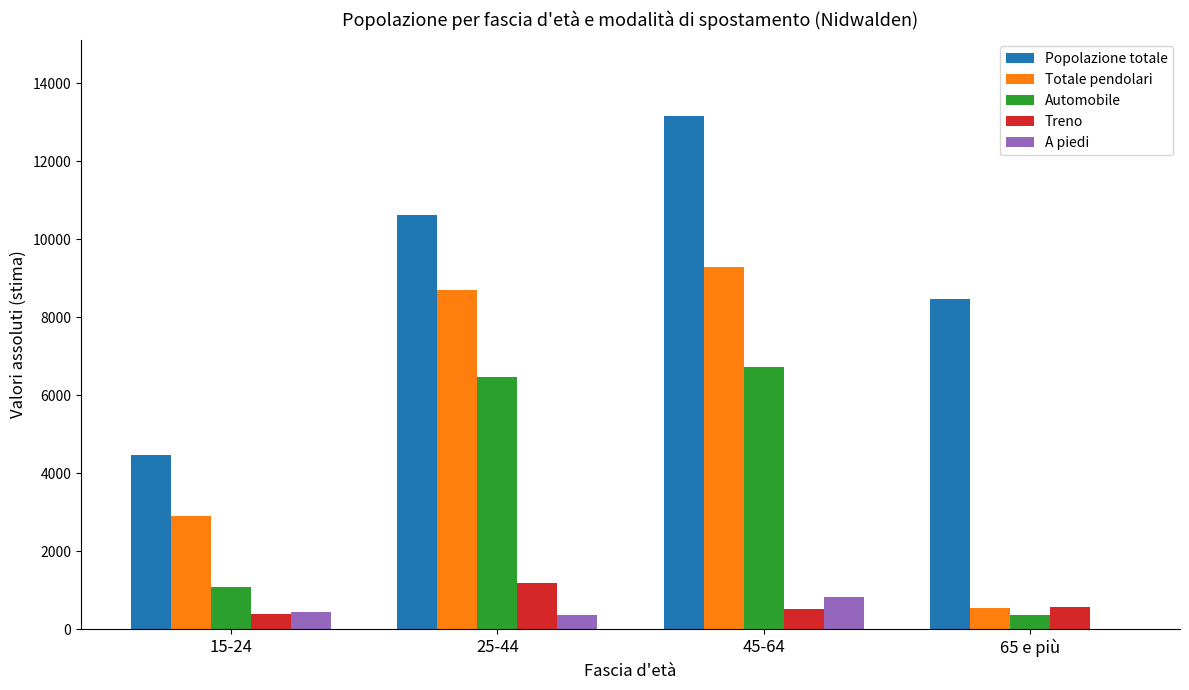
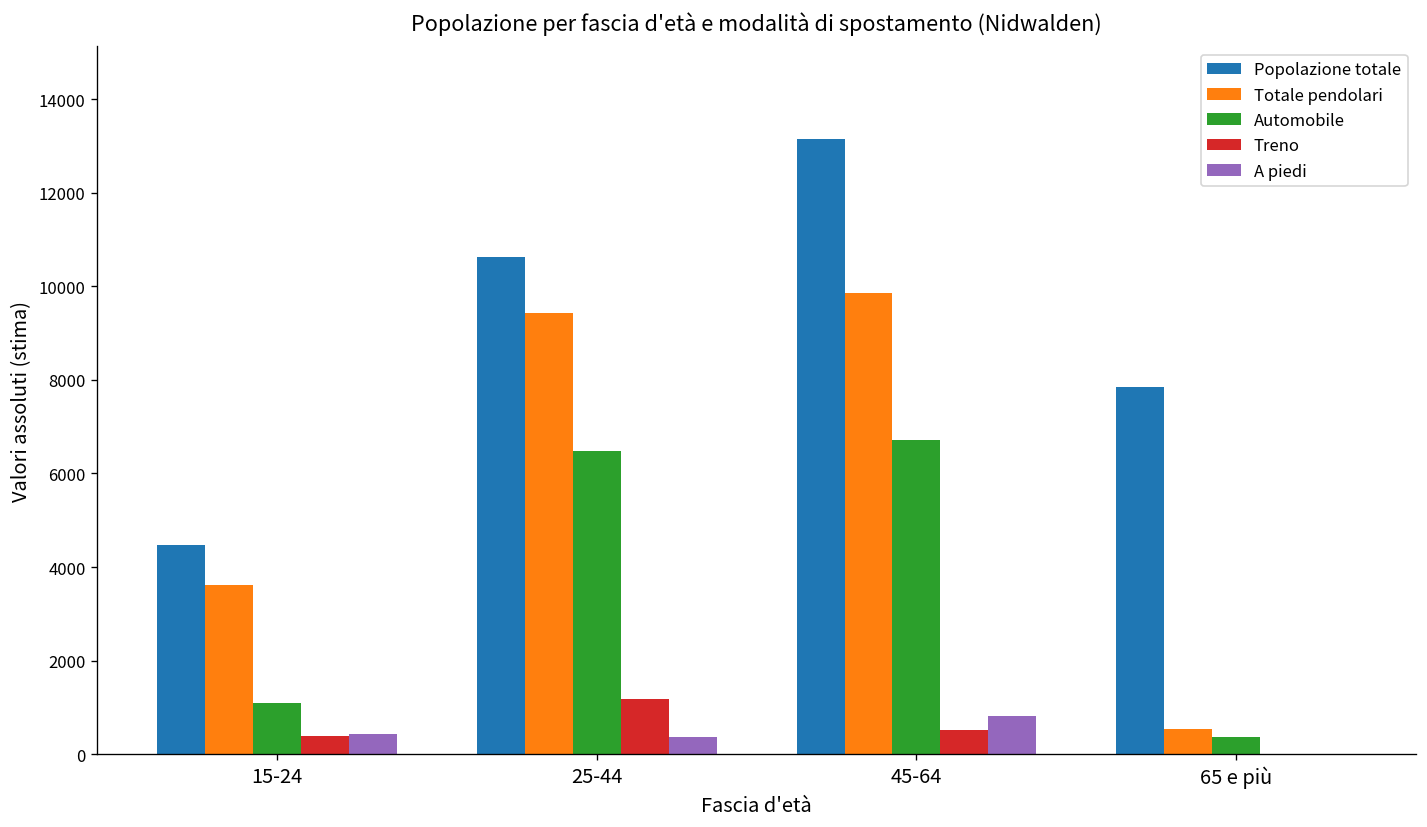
Totale pendolari, 15-24: 2900 -> 3600
Totale pendolari, 25-44: 8700 -> 9400
Totale pendolari, 45-64: 9300 -> 9900
Popolazione totale, 65 e più: 8500 -> 7800
Treno, 65 e più: 600 -> 0
